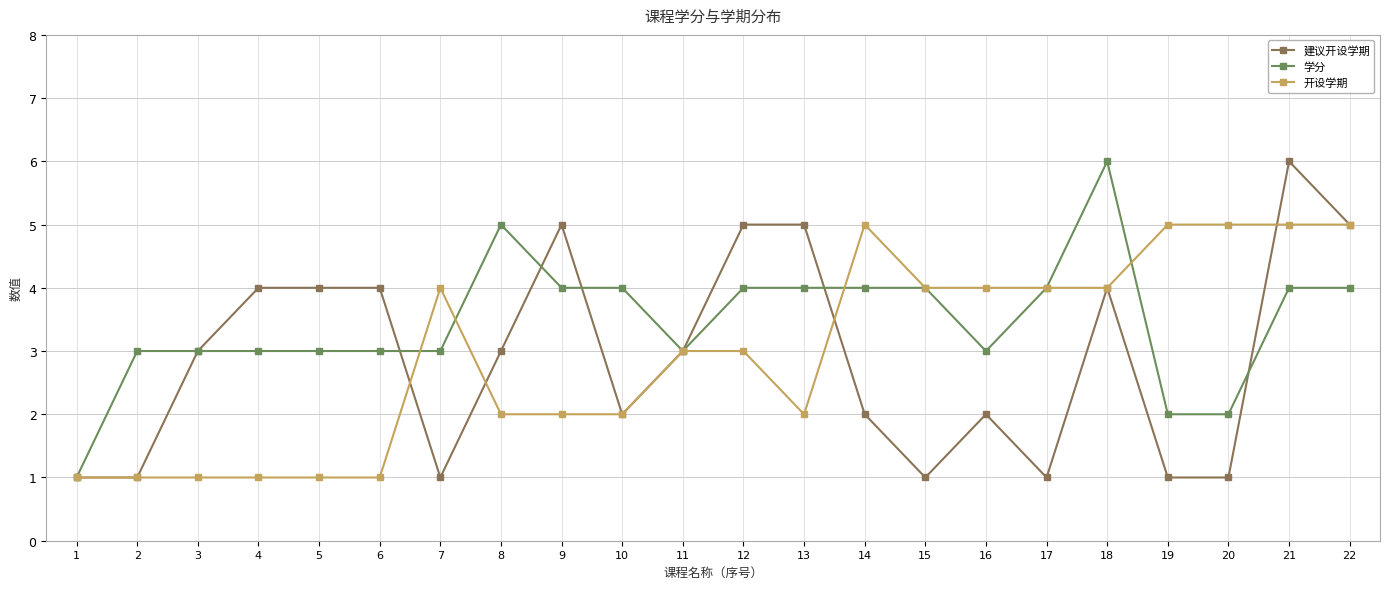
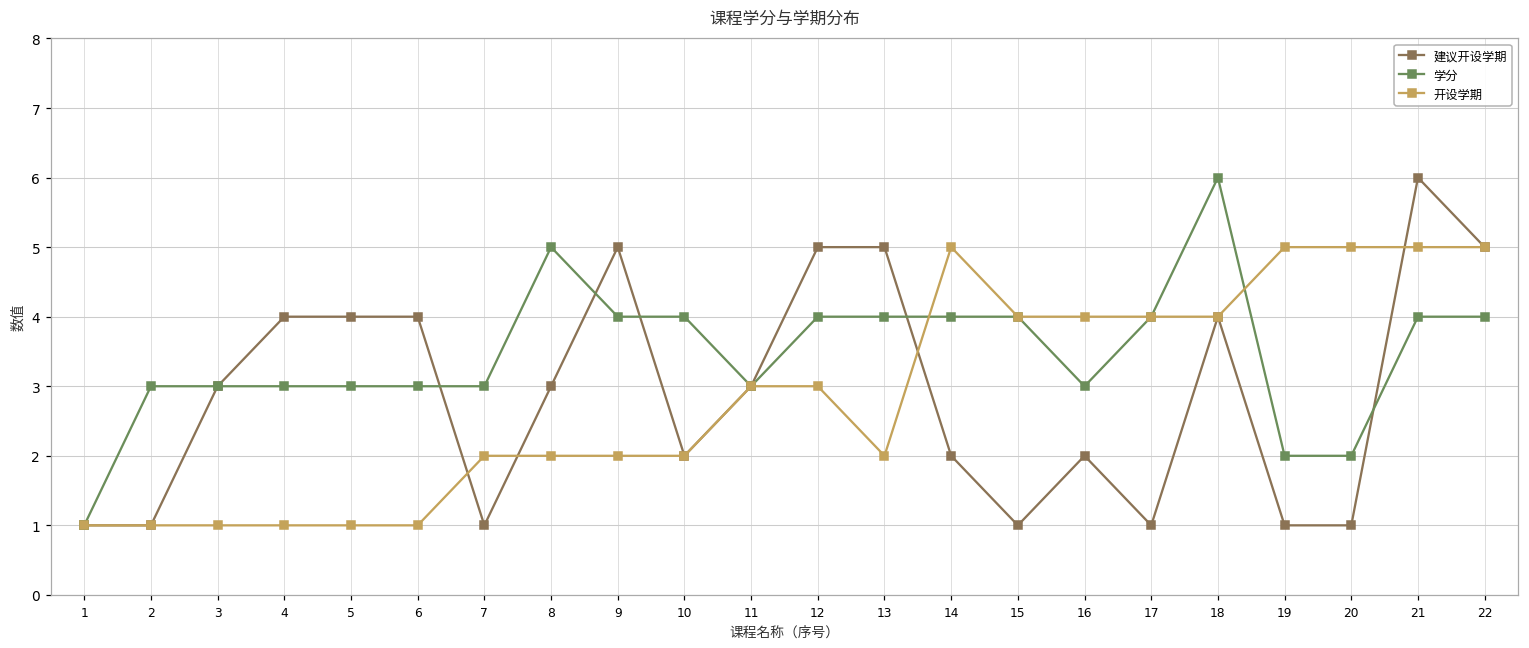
开设学期, 7: 4 -> 2
